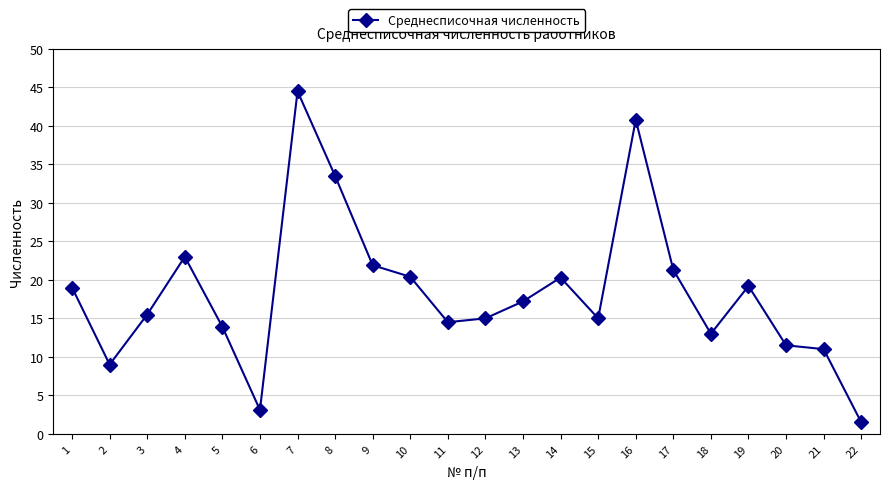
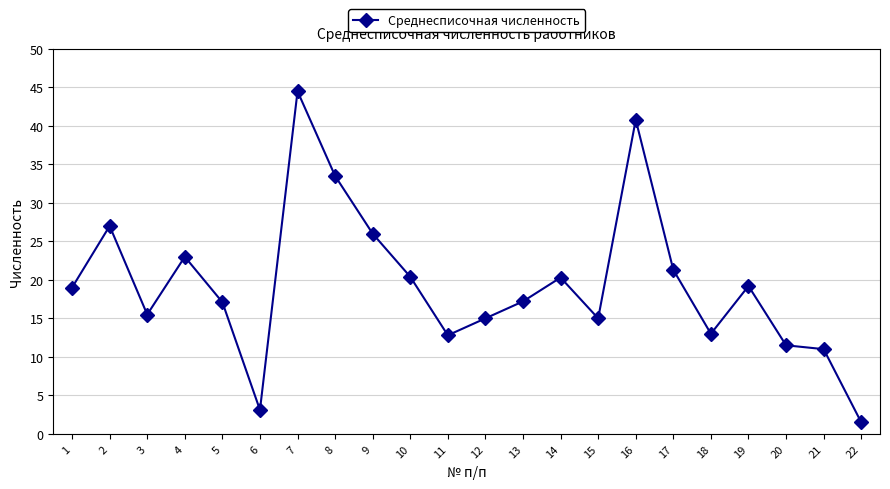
2: 9 -> 27
5: 14 -> 17
9: 22 -> 26
11: 15 -> 13
